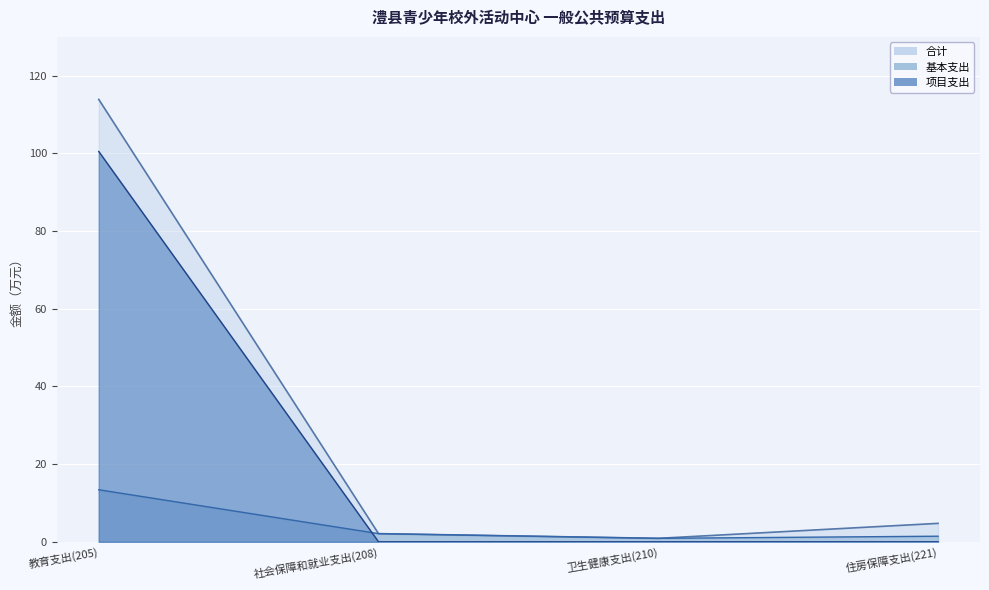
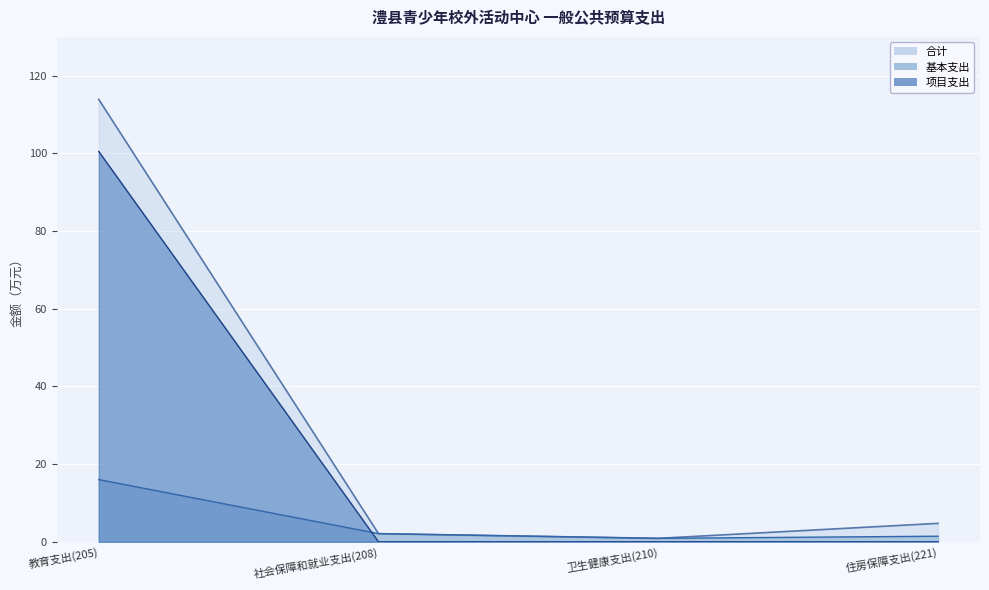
基本支出, 教育支出(205): 13 -> 16
